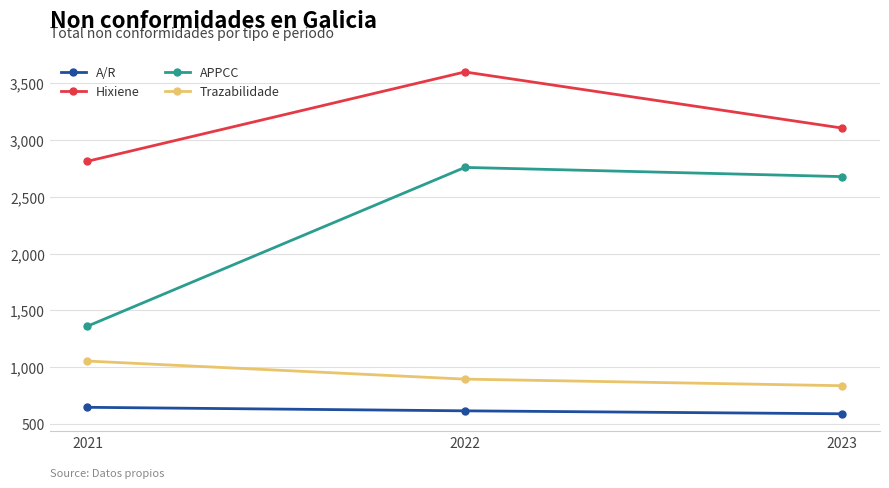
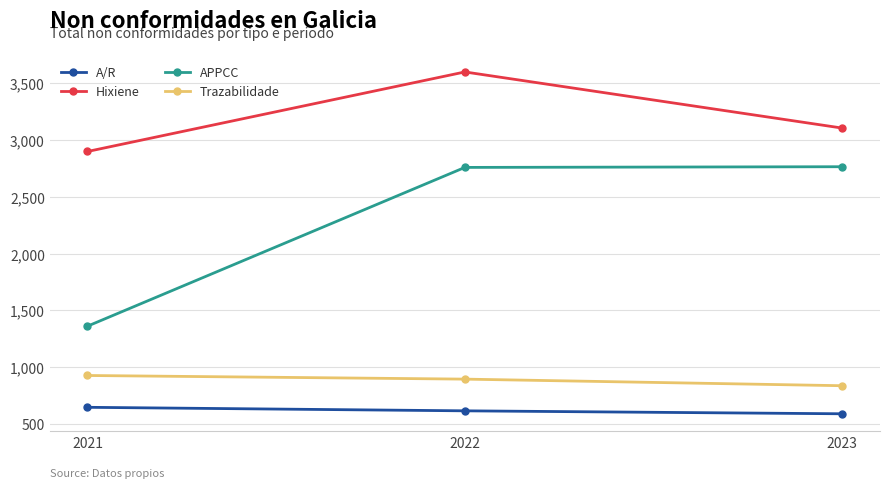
Hixiene, 2021: 2,810 -> 2,900
Trazabilidade, 2021: 1,050 -> 930
APPCC, 2023: 2,680 -> 2,760
